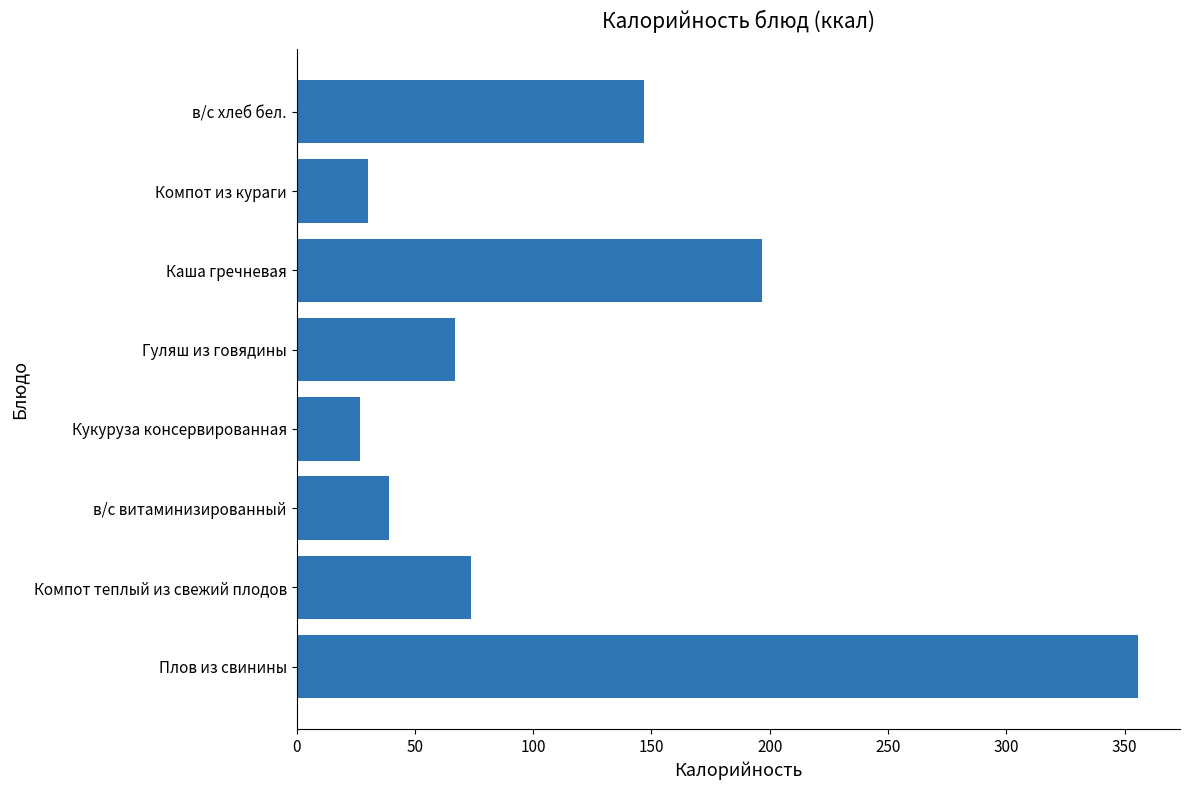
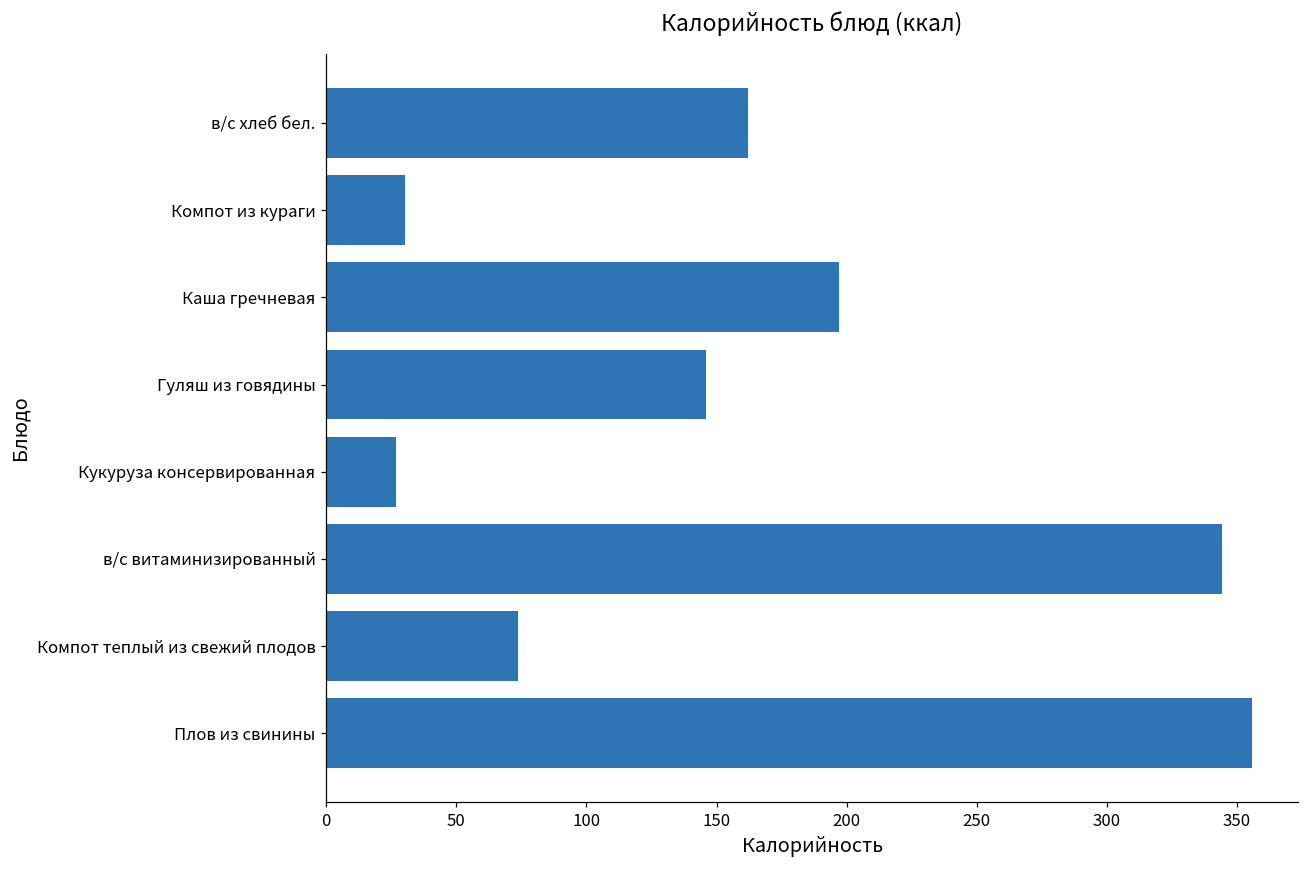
в/с хлеб бел.: 147 -> 162
Гуляш из говядины: 67 -> 146
в/с витаминизированный: 39 -> 344
